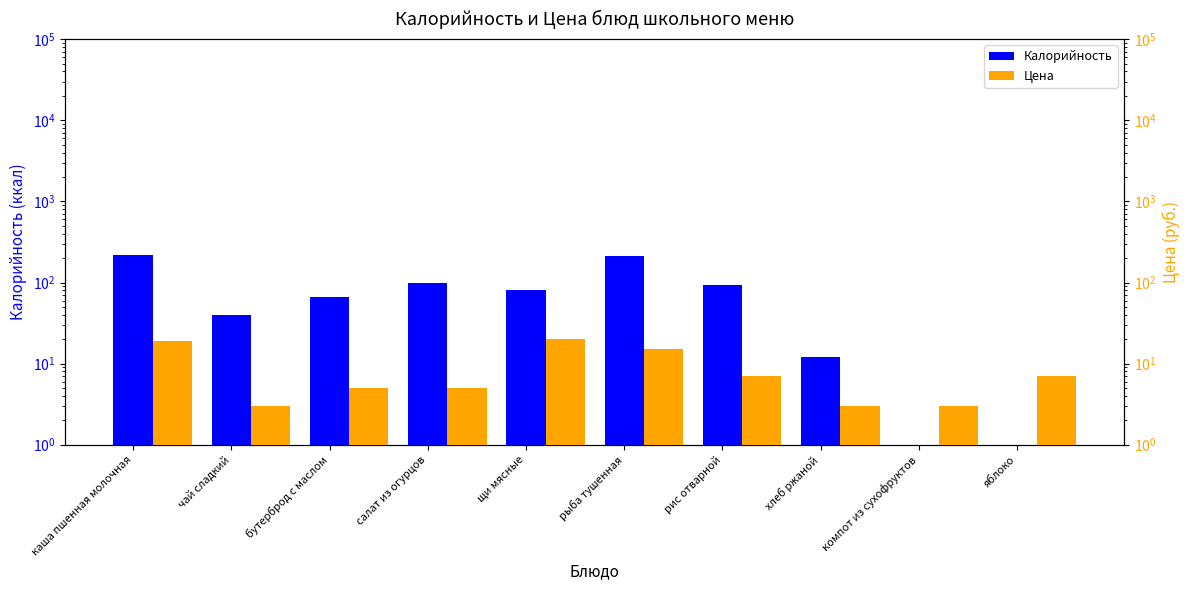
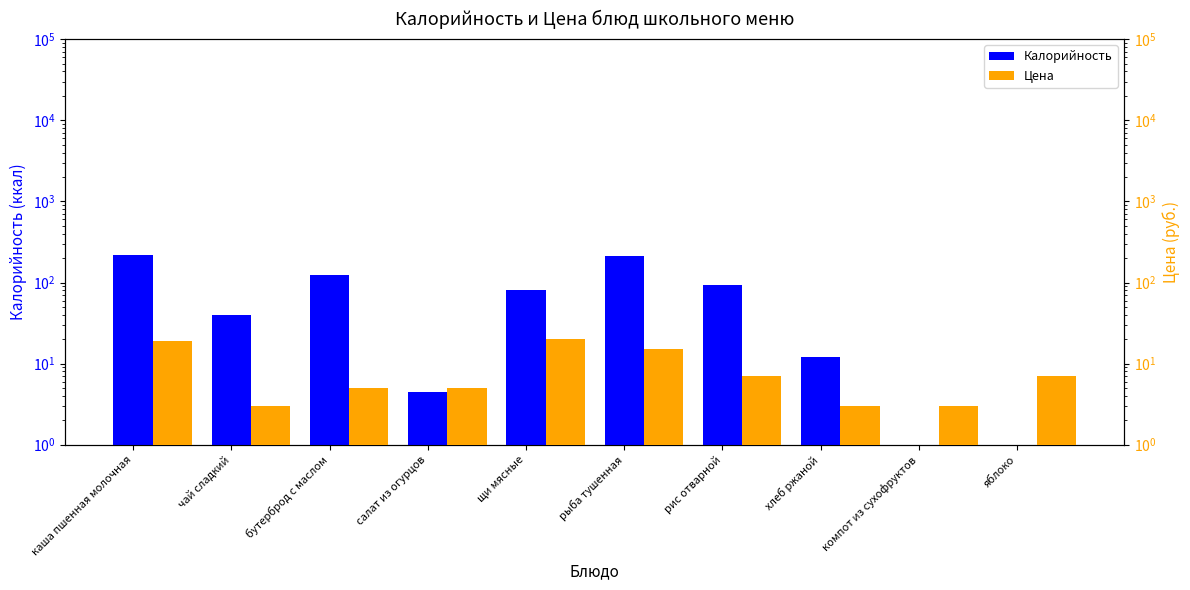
Калорийность, бутерброд с маслом: 70 -> 120
Калорийность, салат из огурцов: 100 -> 4
